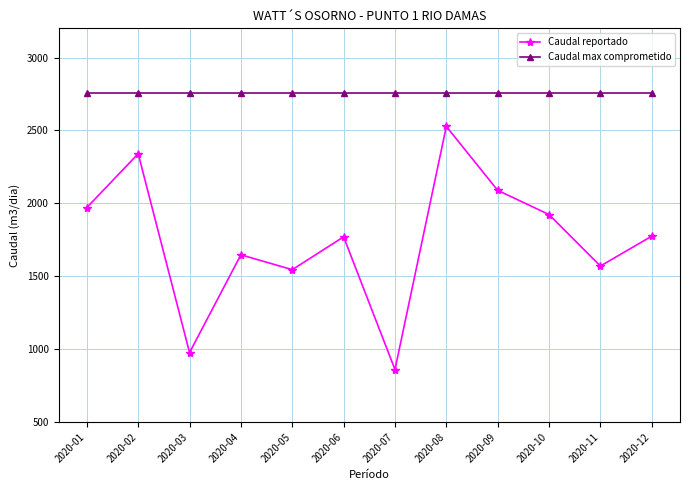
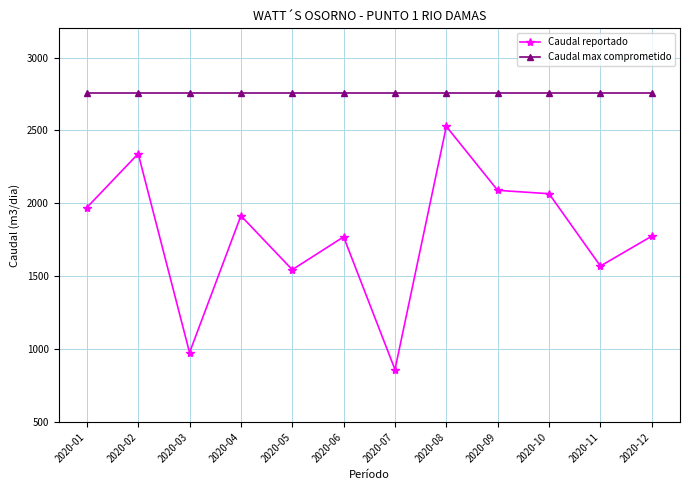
Caudal reportado, 2020-04: 1650 -> 1910
Caudal reportado, 2020-10: 1920 -> 2070
